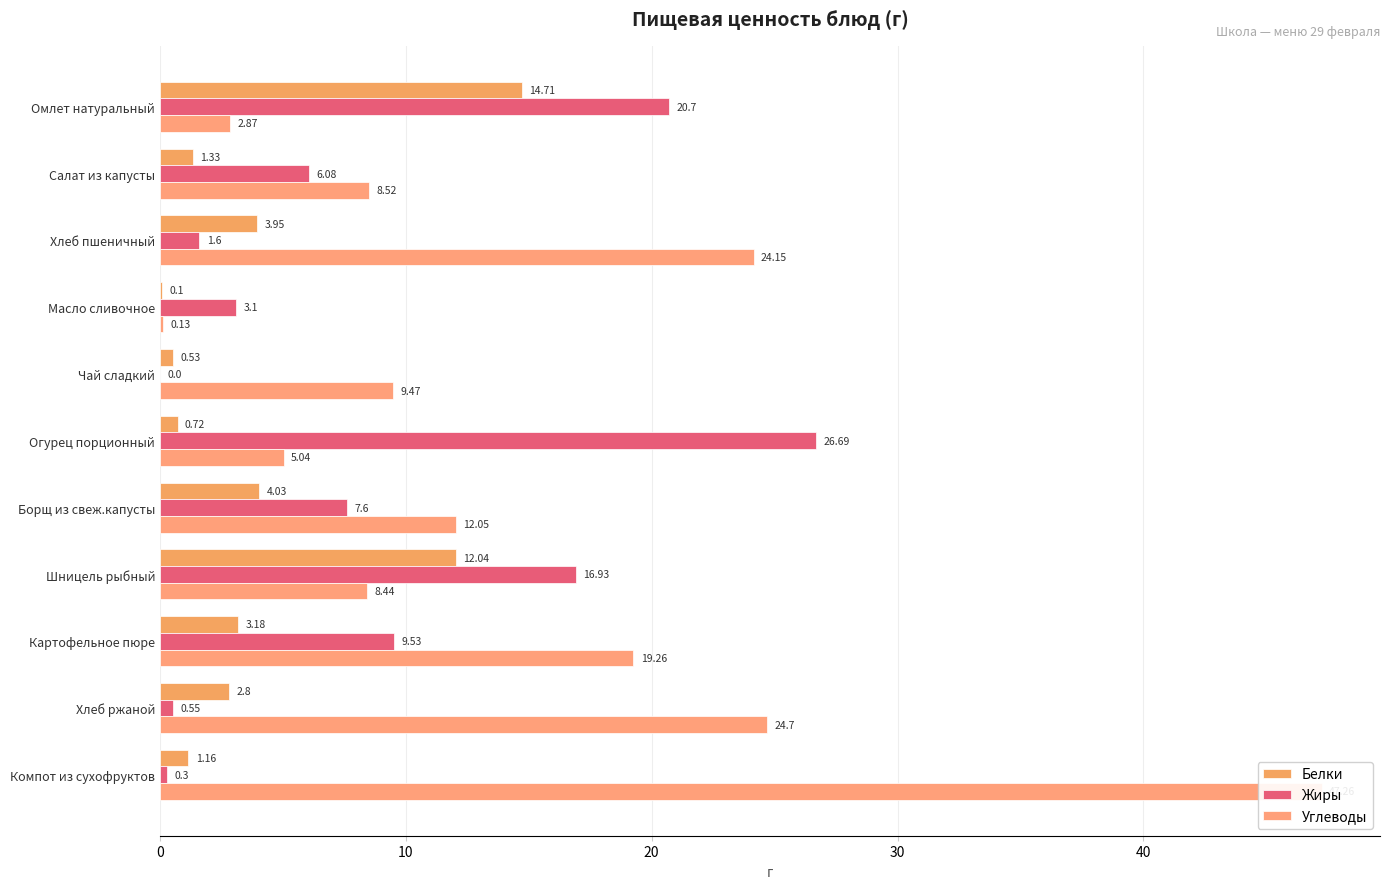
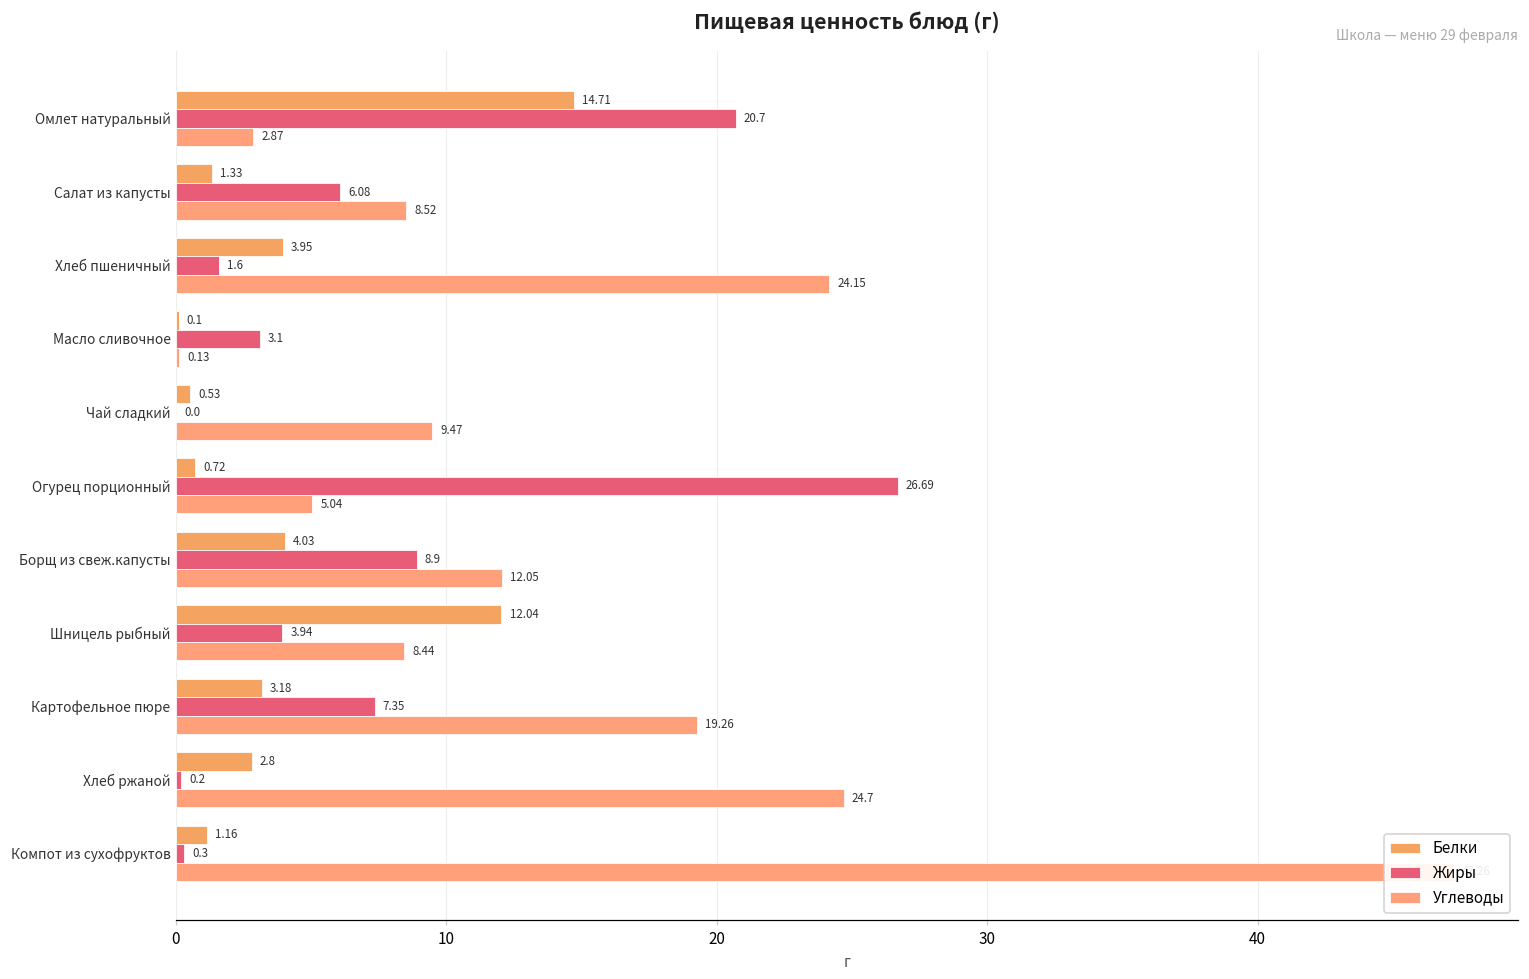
Жиры, Борщ из свеж.капусты: 7.6 -> 8.9
Жиры, Шницель рыбный: 16.93 -> 3.94
Жиры, Картофельное пюре: 9.53 -> 7.35
Жиры, Хлеб ржаной: 0.55 -> 0.2
